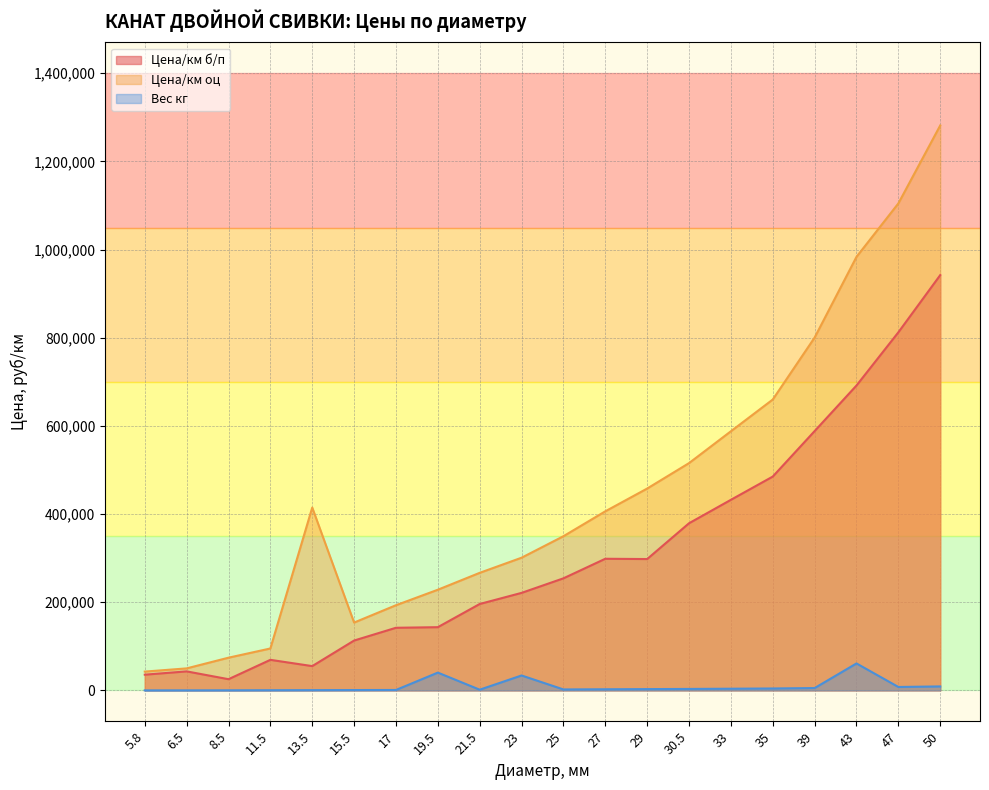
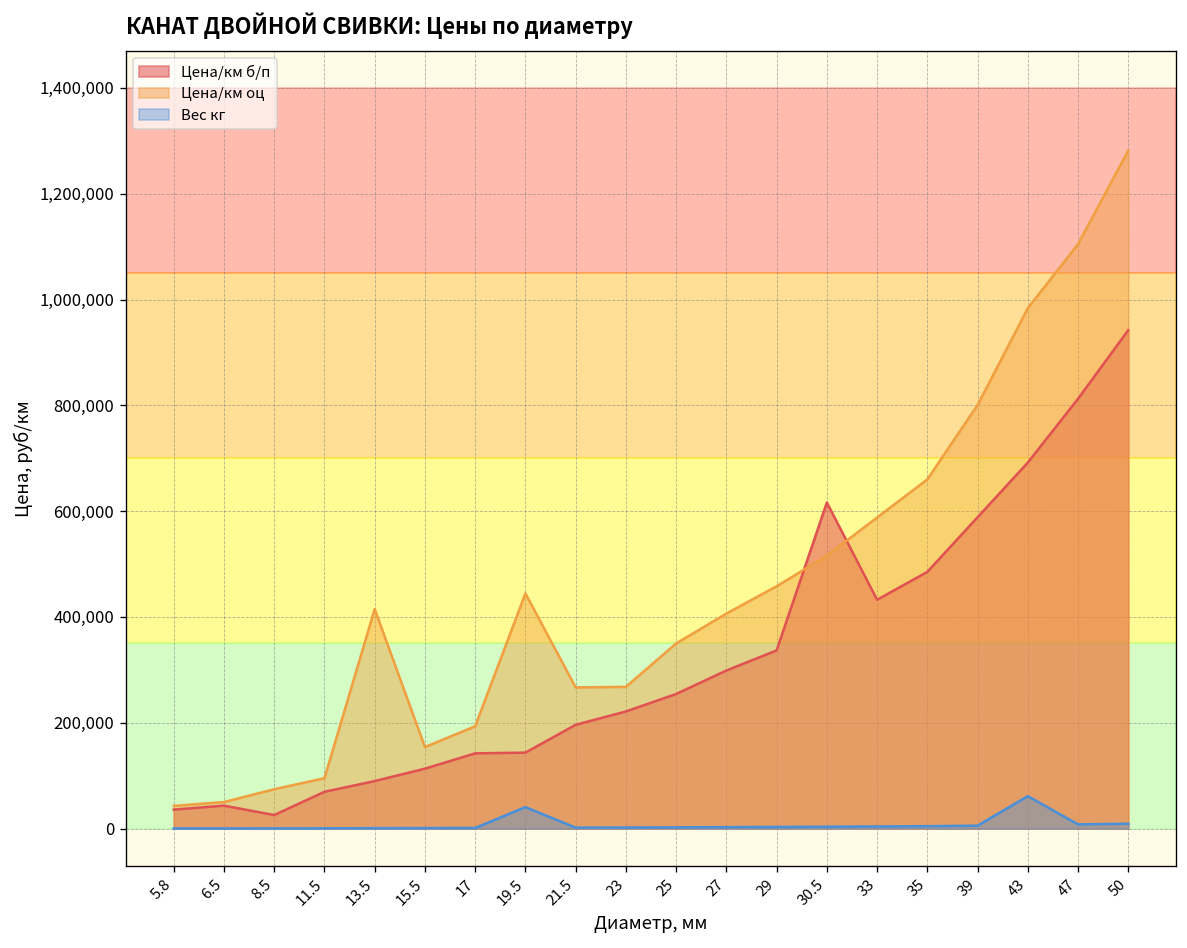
Цена/км б/п, 13.5: 60,000 -> 90,000
Цена/км оц, 19.5: 230,000 -> 440,000
Цена/км оц, 23: 300,000 -> 270,000
Вес кг, 23: 30,000 -> 0
Цена/км б/п, 29: 300,000 -> 340,000
Цена/км б/п, 30.5: 380,000 -> 620,000
